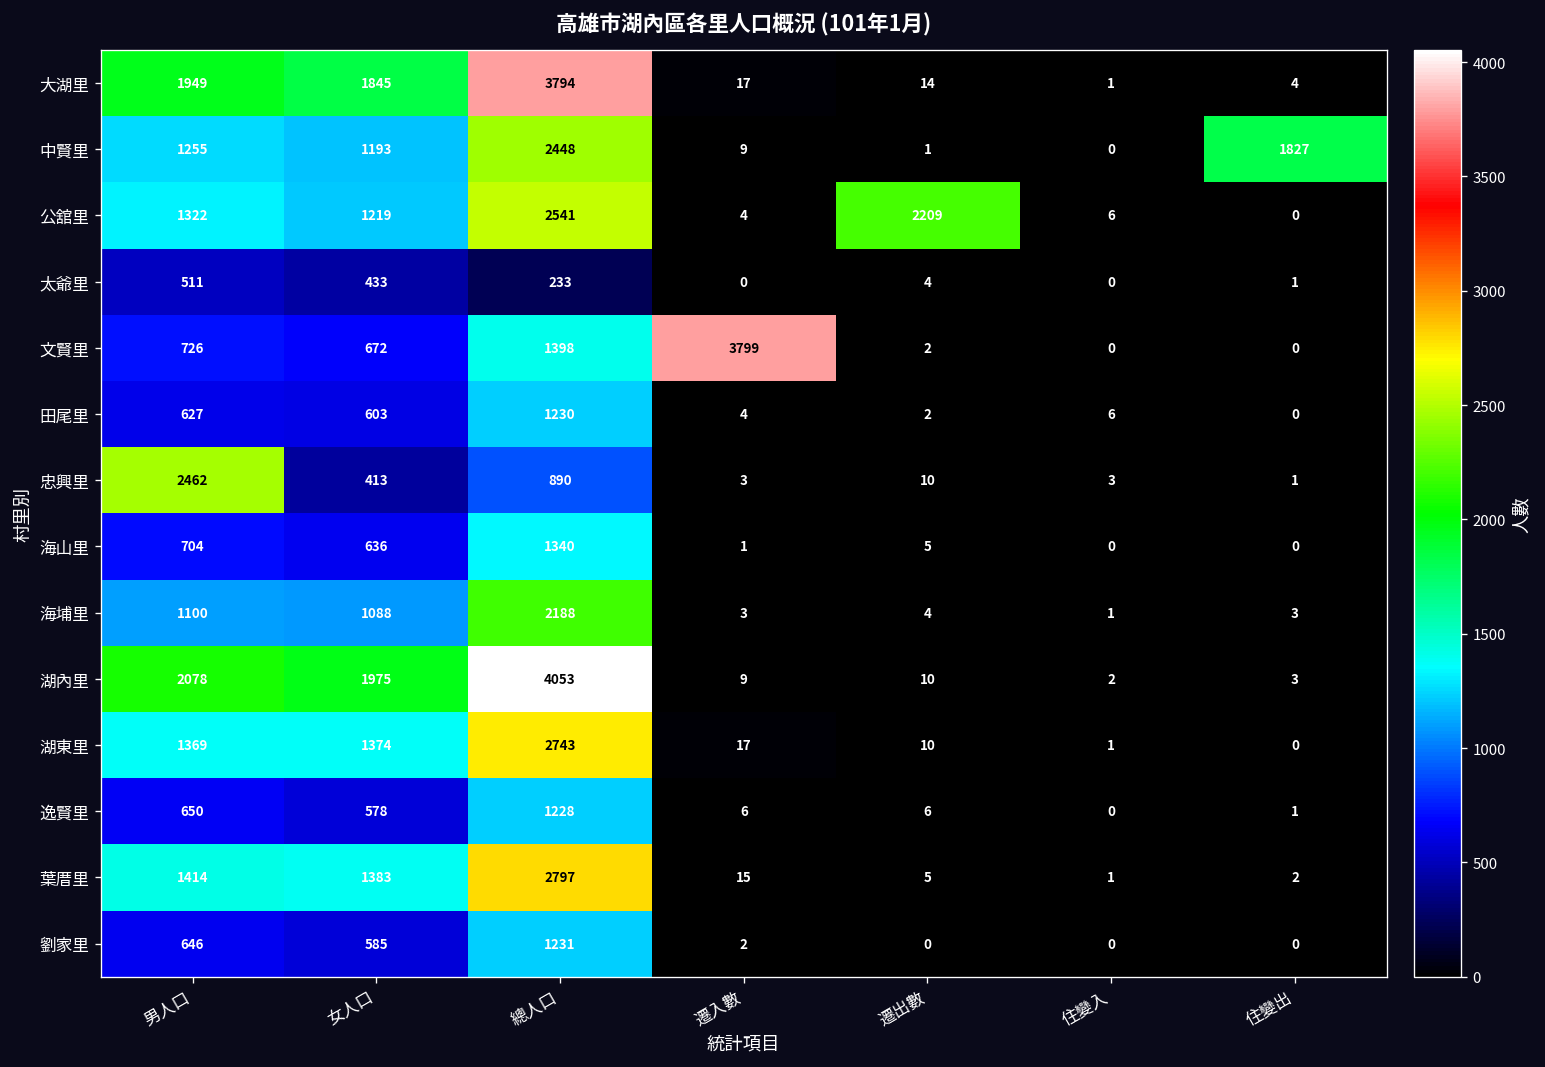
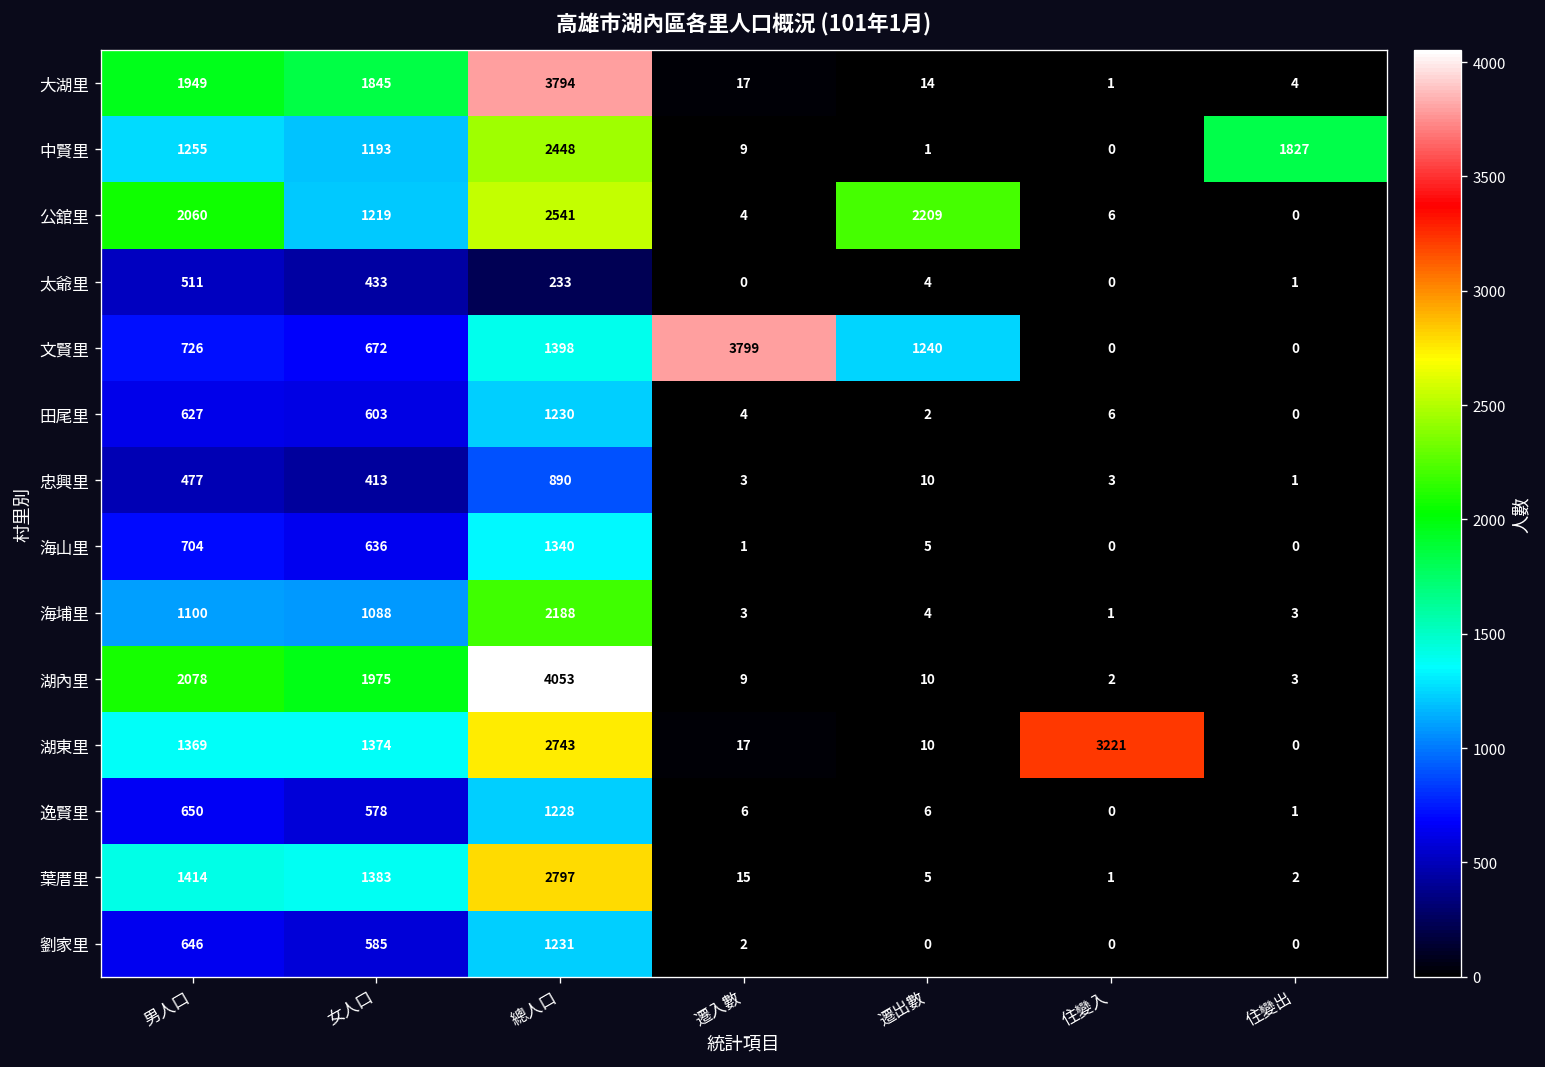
公舘里, 男人口: 1322 -> 2060
文賢里, 遷出數: 2 -> 1240
忠興里, 男人口: 2462 -> 477
湖東里, 住變入: 1 -> 3221
